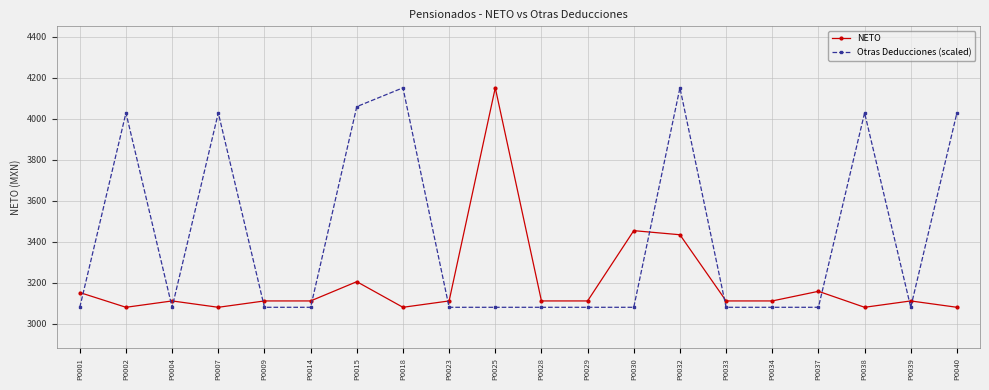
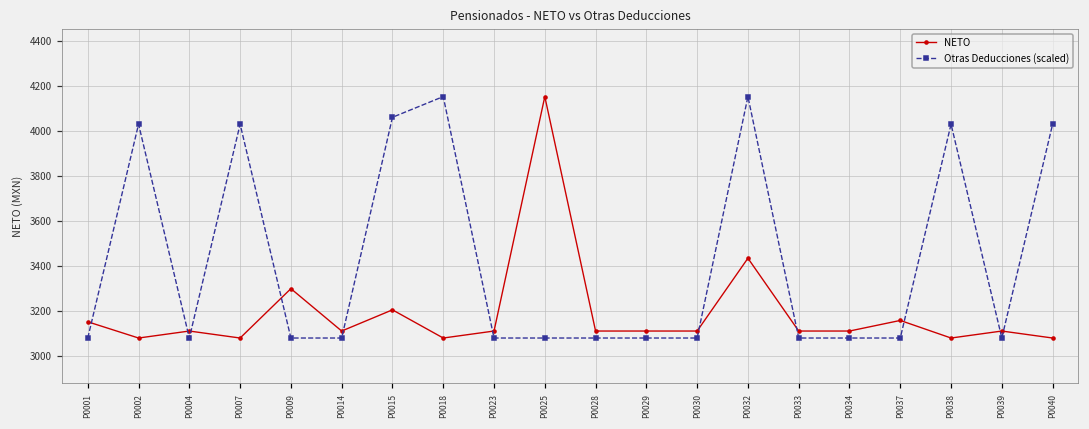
NETO, P0009: 3110 -> 3300
NETO, P0030: 3460 -> 3110
